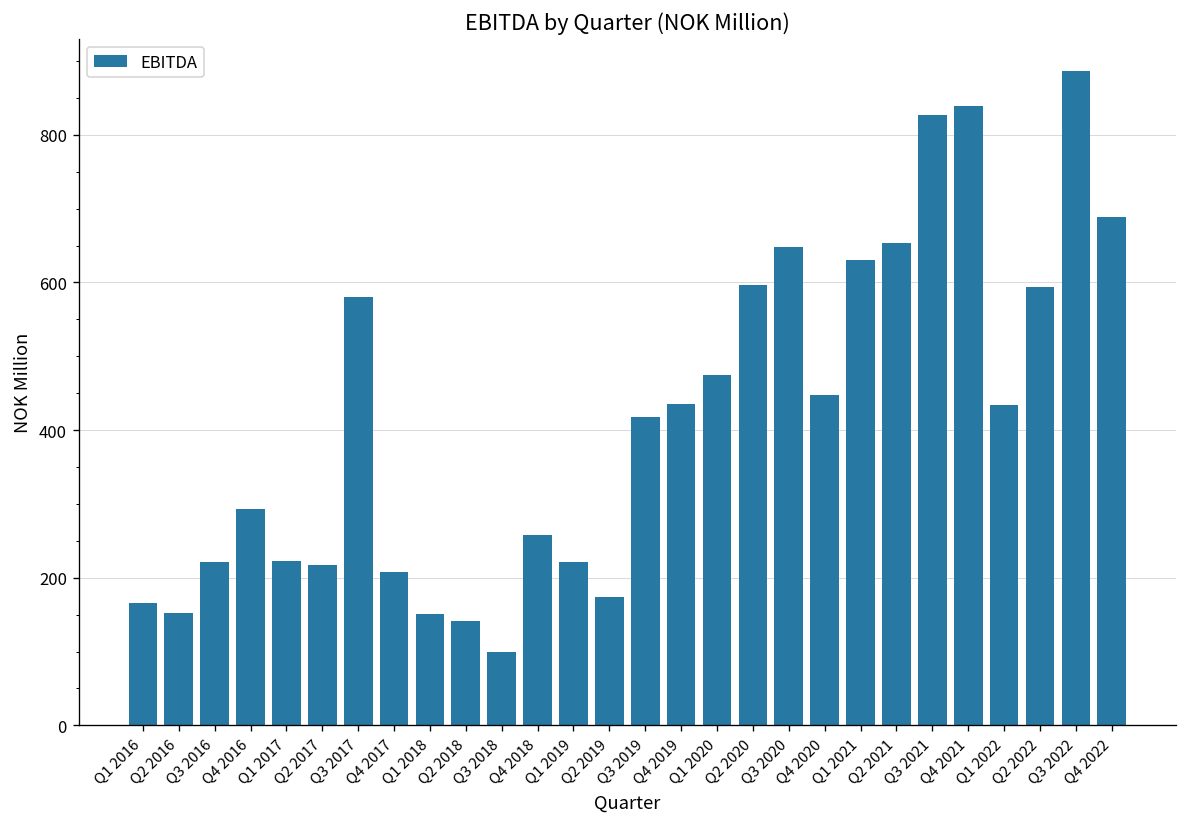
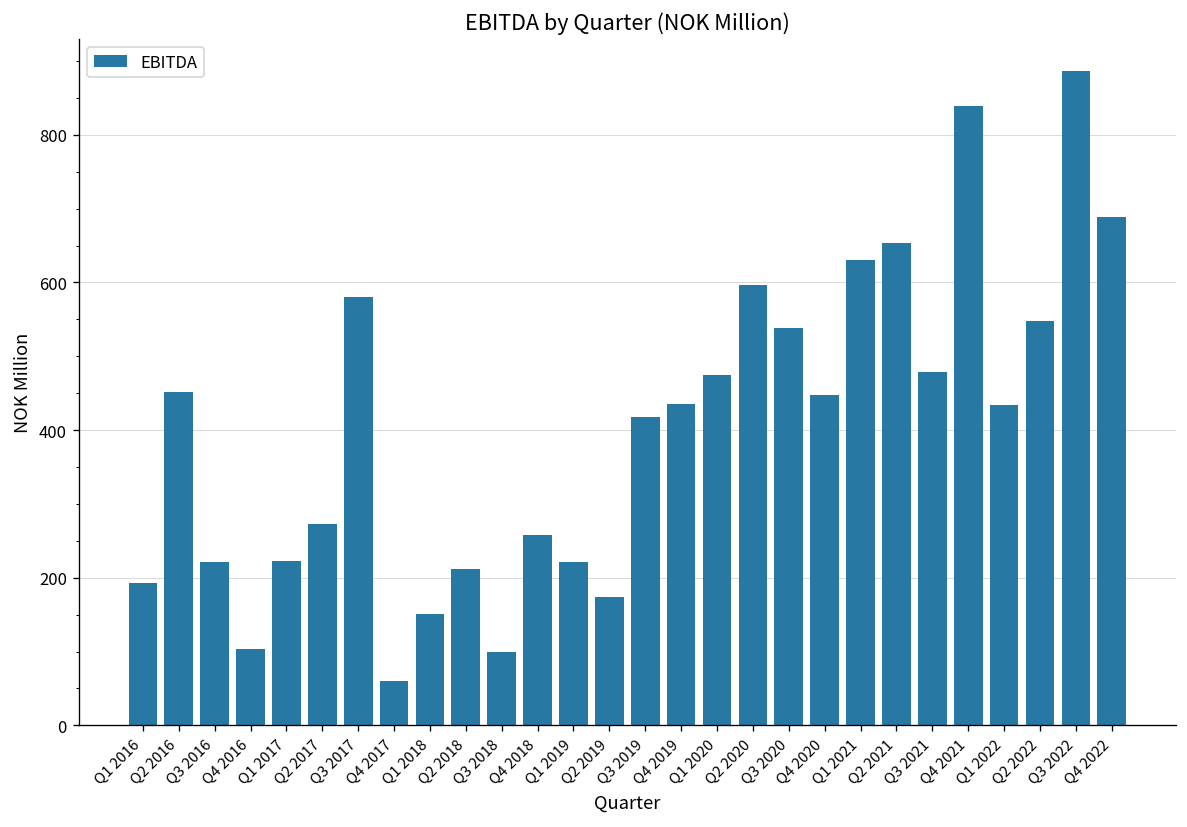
Q1 2016: 170 -> 190
Q2 2016: 150 -> 450
Q4 2016: 290 -> 100
Q2 2017: 220 -> 270
Q4 2017: 210 -> 60
Q2 2018: 140 -> 210
Q3 2020: 650 -> 540
Q3 2021: 830 -> 480
Q2 2022: 590 -> 550
